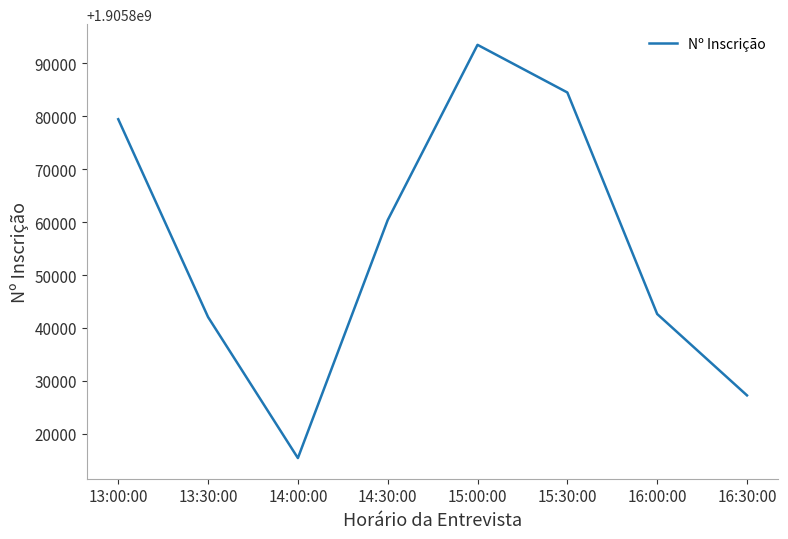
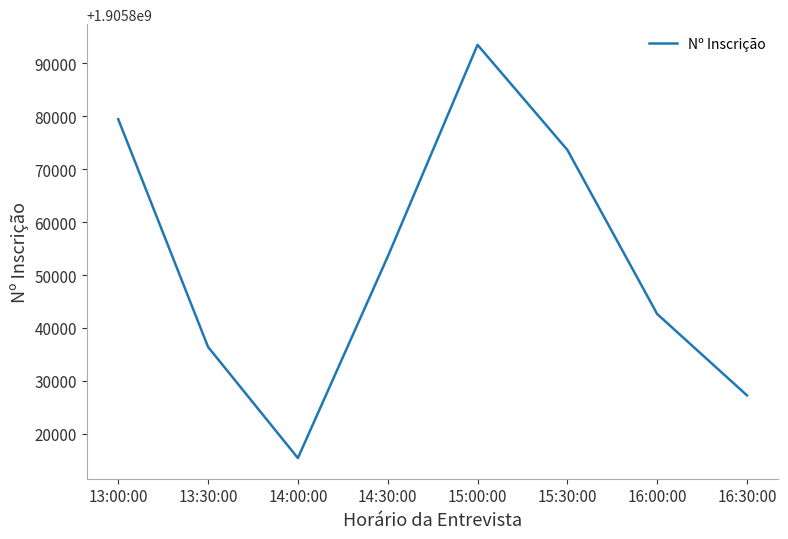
13:30:00: 1905842000 -> 1905836000
14:30:00: 1905860000 -> 1905853000
15:30:00: 1905884000 -> 1905874000
